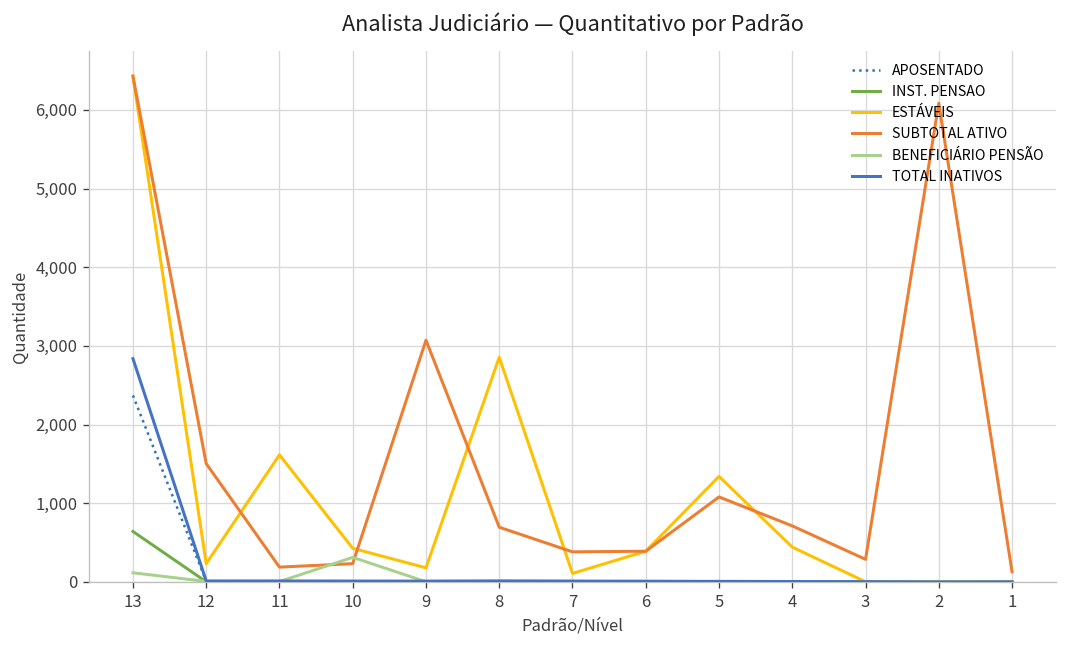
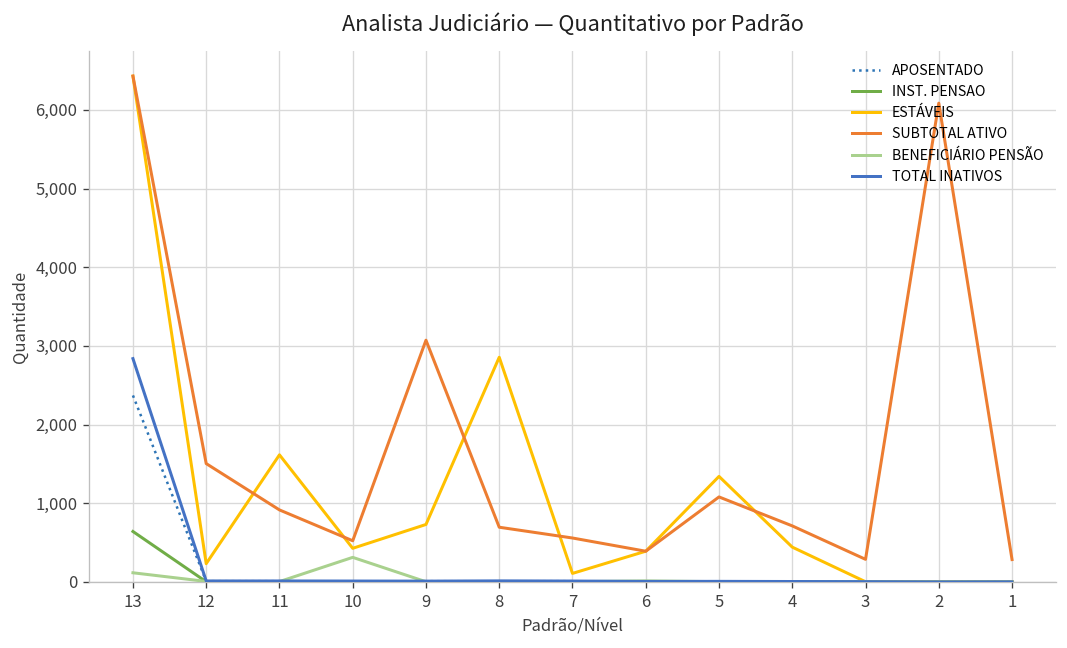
SUBTOTAL ATIVO, 11: 200 -> 900
SUBTOTAL ATIVO, 10: 200 -> 500
ESTÁVEIS, 9: 200 -> 700
SUBTOTAL ATIVO, 7: 400 -> 600
SUBTOTAL ATIVO, 1: 100 -> 300
